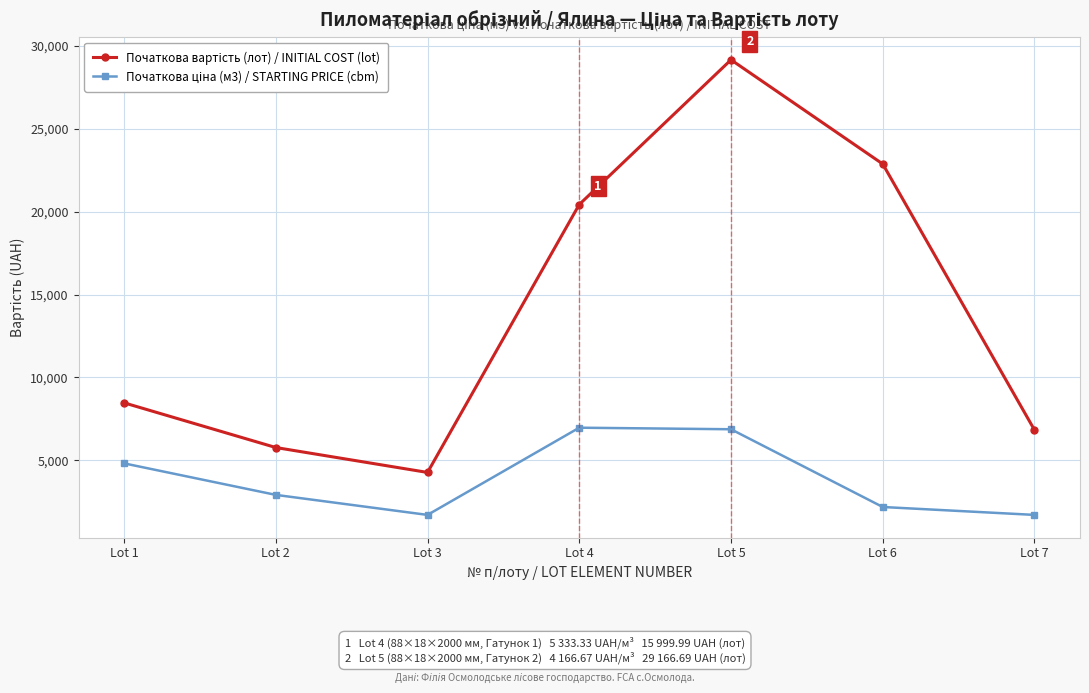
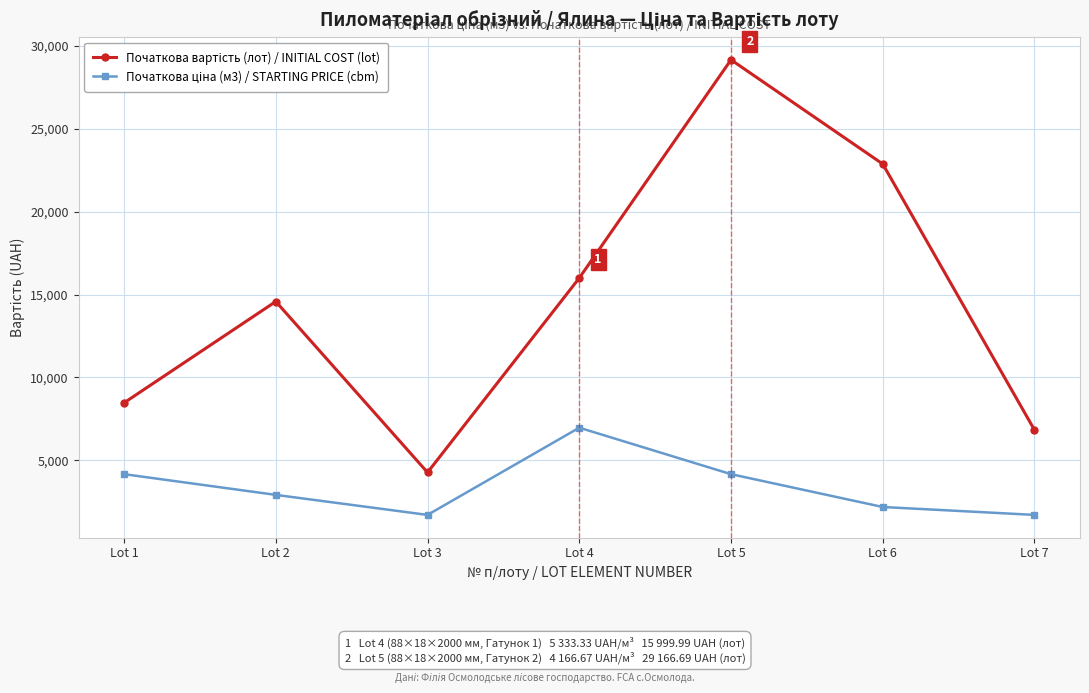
Початкова ціна (м3) / STARTING PRICE (cbm), Lot 1: 4,800 -> 4,200
Початкова вартість (лот) / INITIAL COST (lot), Lot 2: 5,800 -> 14,600
Початкова вартість (лот) / INITIAL COST (lot), Lot 4: 20,400 -> 16,000
Початкова ціна (м3) / STARTING PRICE (cbm), Lot 5: 6,900 -> 4,200
